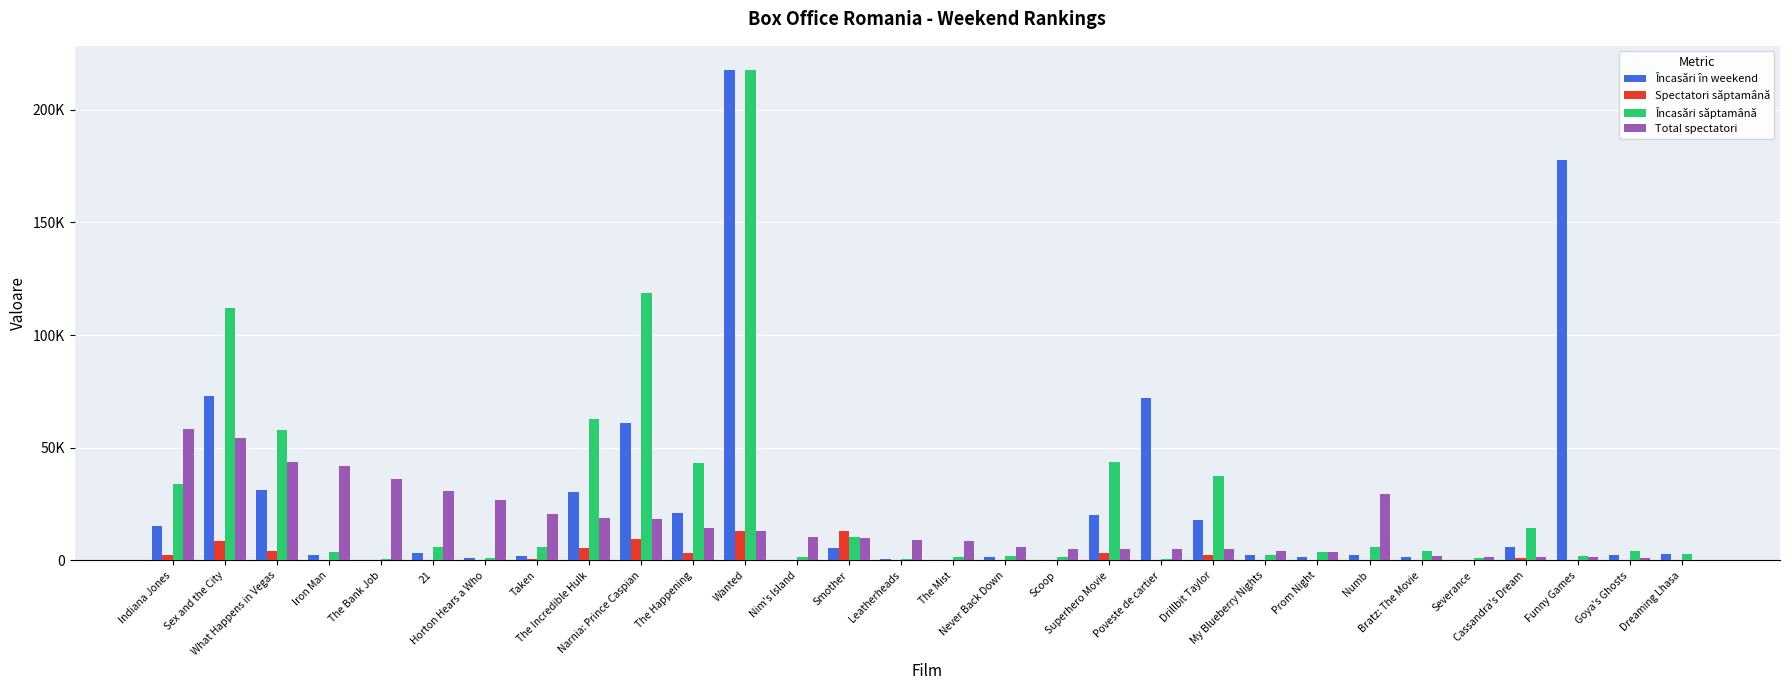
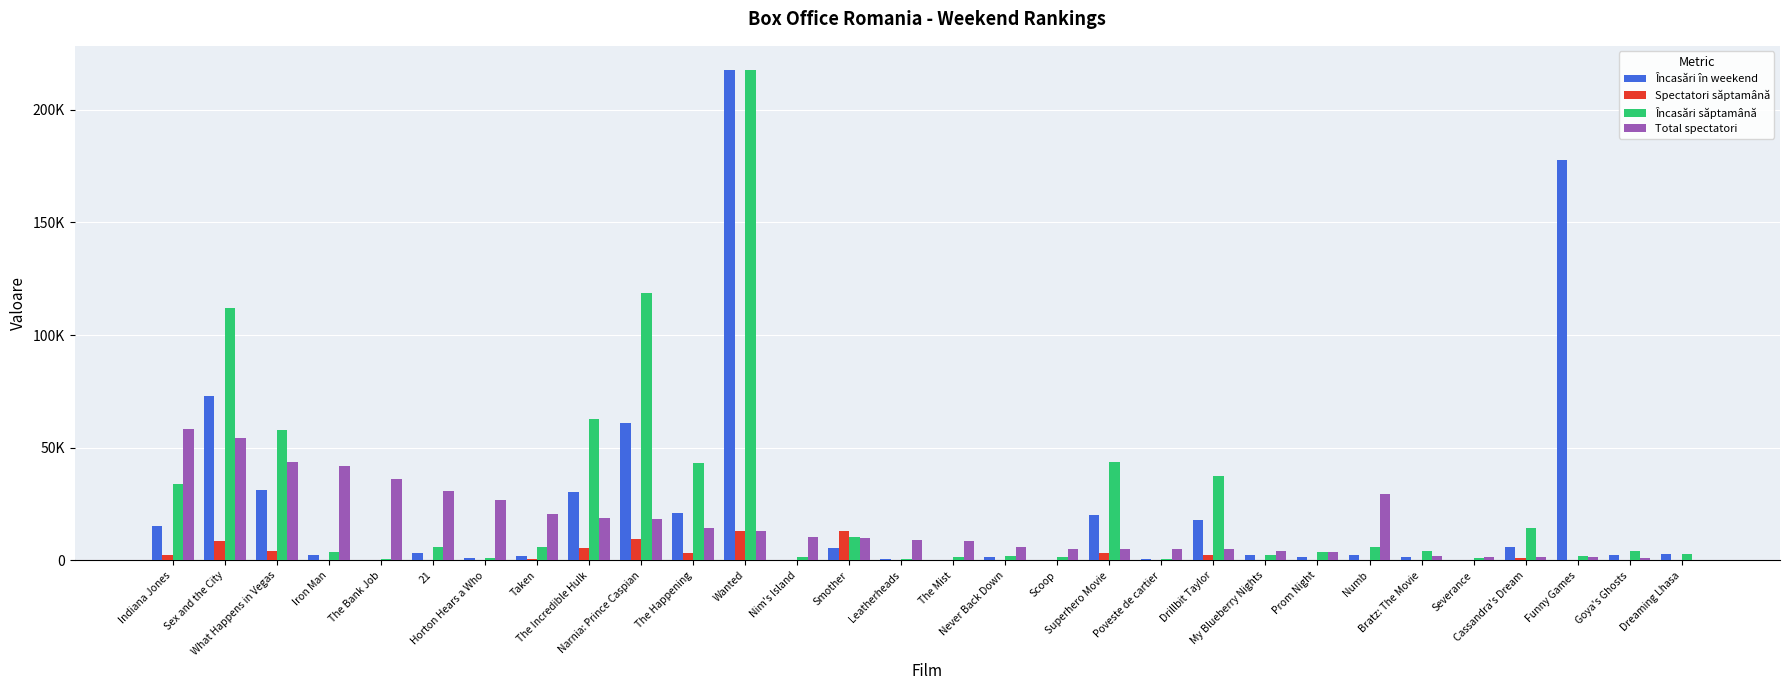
Încasări în weekend, Poveste de cartier: 72000 -> 1000
